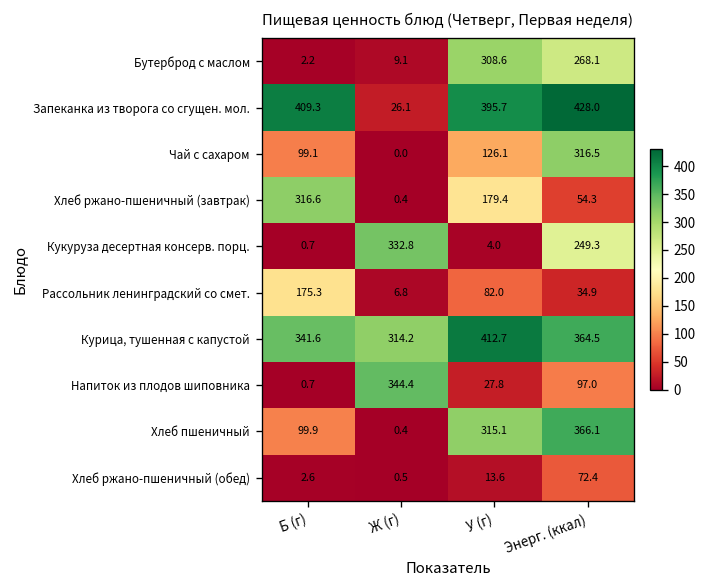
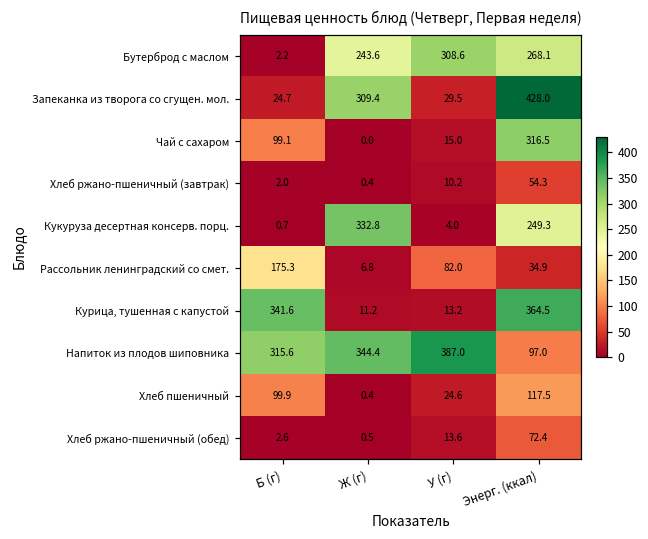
Бутерброд с маслом, Ж (г): 9.1 -> 243.6
Запеканка из творога со сгущен. мол., Б (г): 409.3 -> 24.7
Запеканка из творога со сгущен. мол., Ж (г): 26.1 -> 309.4
Запеканка из творога со сгущен. мол., У (г): 395.7 -> 29.5
Чай с сахаром, У (г): 126.1 -> 15.0
Хлеб ржано-пшеничный (завтрак), Б (г): 316.6 -> 2.0
Хлеб ржано-пшеничный (завтрак), У (г): 179.4 -> 10.2
Курица, тушенная с капустой, Ж (г): 314.2 -> 11.2
Курица, тушенная с капустой, У (г): 412.7 -> 13.2
Напиток из плодов шиповника, Б (г): 0.7 -> 315.6
Напиток из плодов шиповника, У (г): 27.8 -> 387.0
Хлеб пшеничный, У (г): 315.1 -> 24.6
Хлеб пшеничный, Энерг. (ккал): 366.1 -> 117.5
